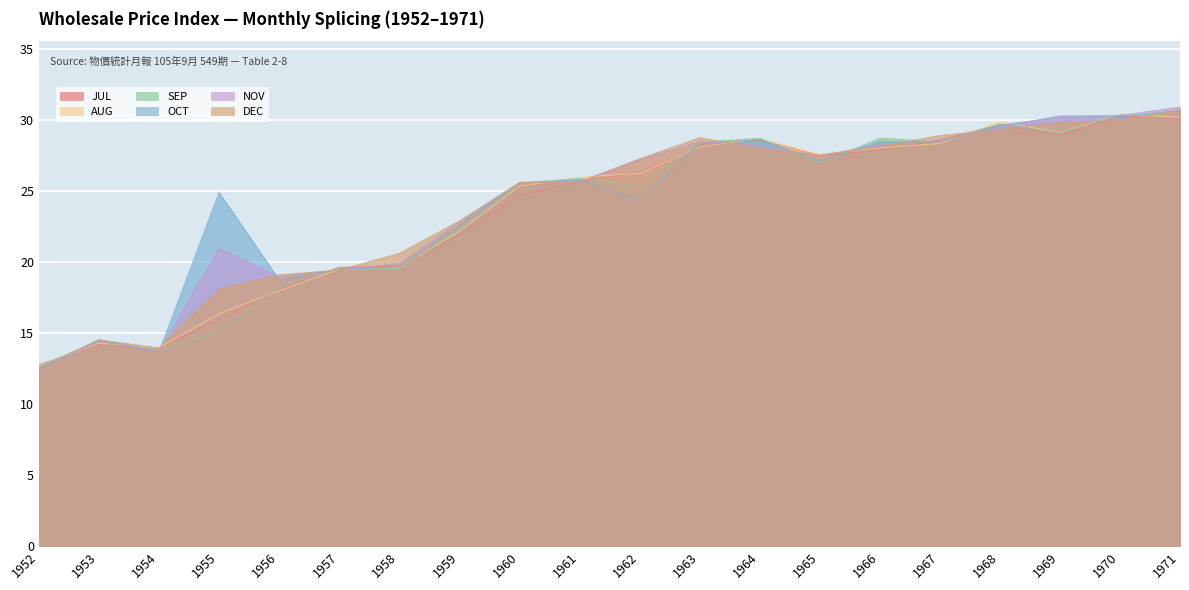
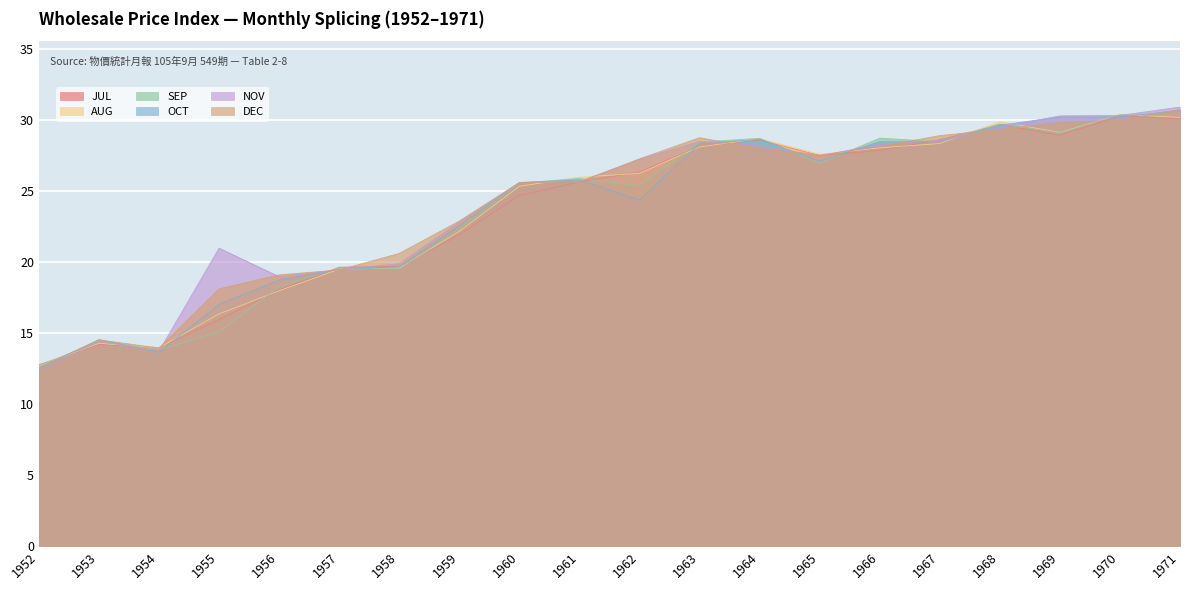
OCT, 1955: 24.9 -> 17.1
